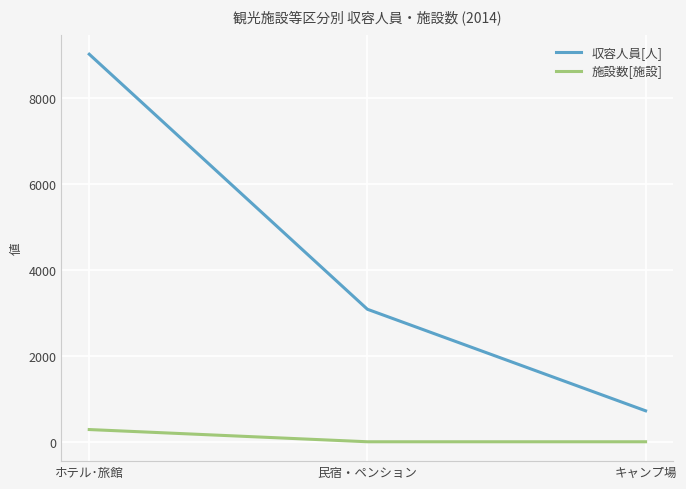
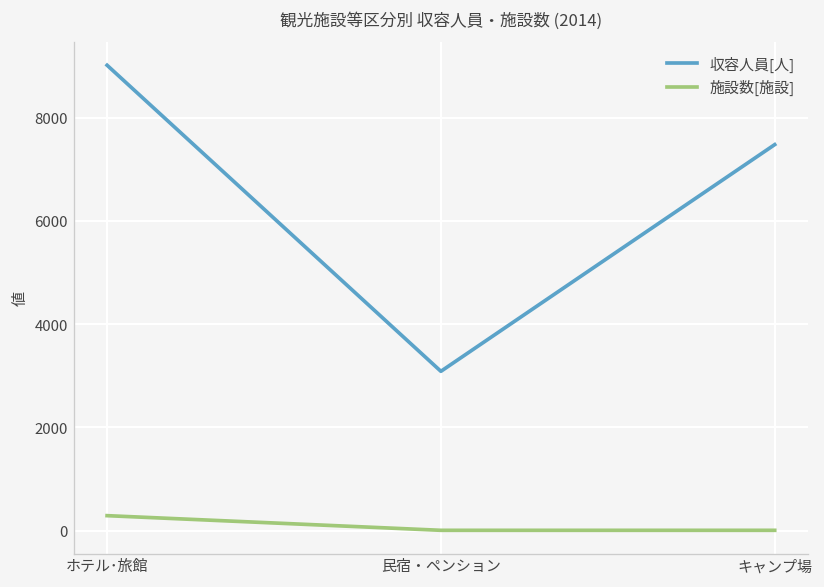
収容人員[人], キャンプ場: 700 -> 7500
